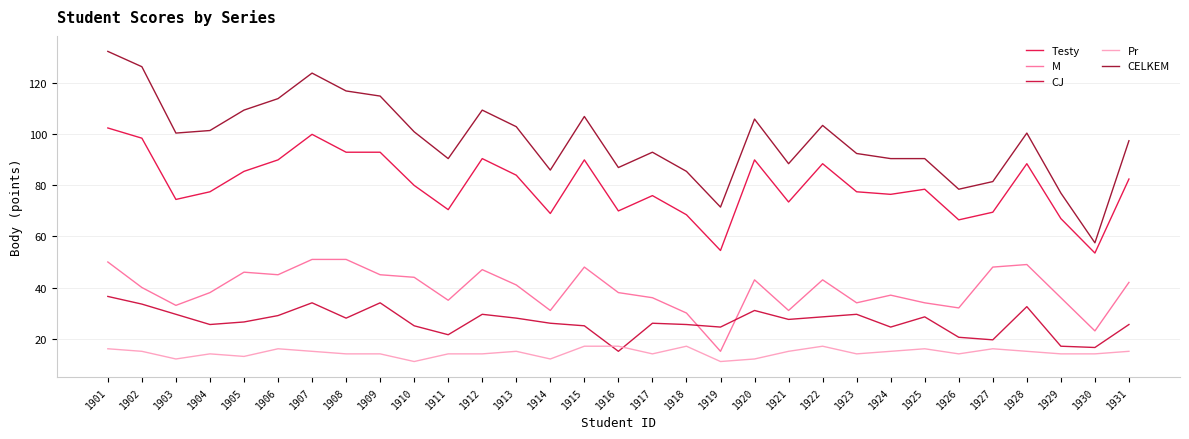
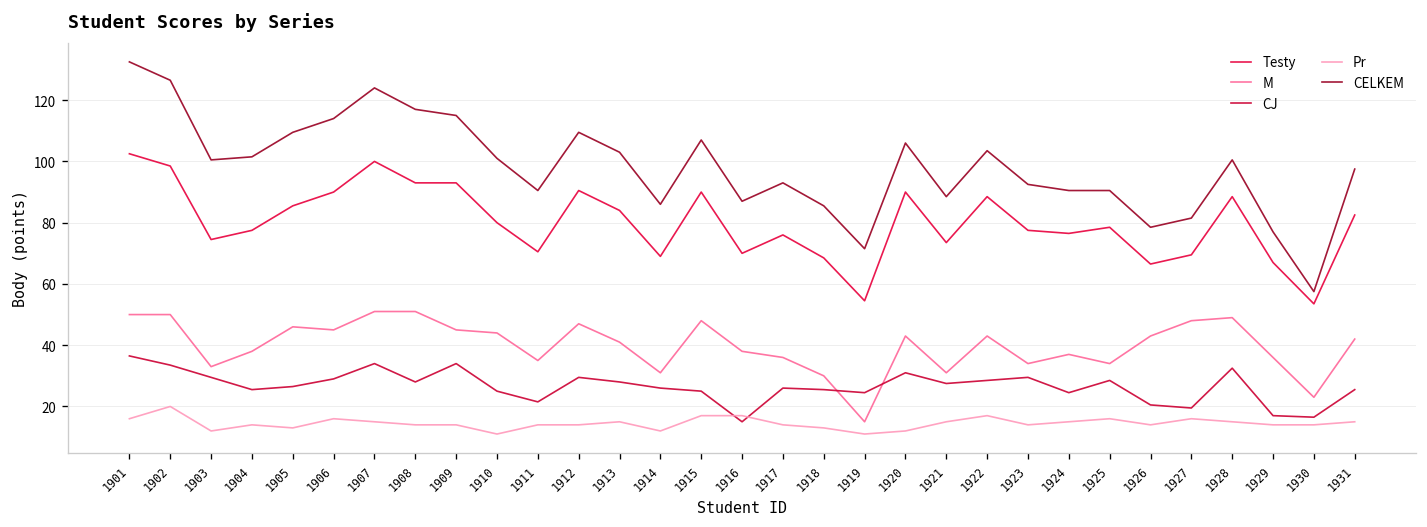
M, 1902: 40 -> 50
Pr, 1902: 15 -> 20
Pr, 1918: 17 -> 13
M, 1926: 32 -> 43
